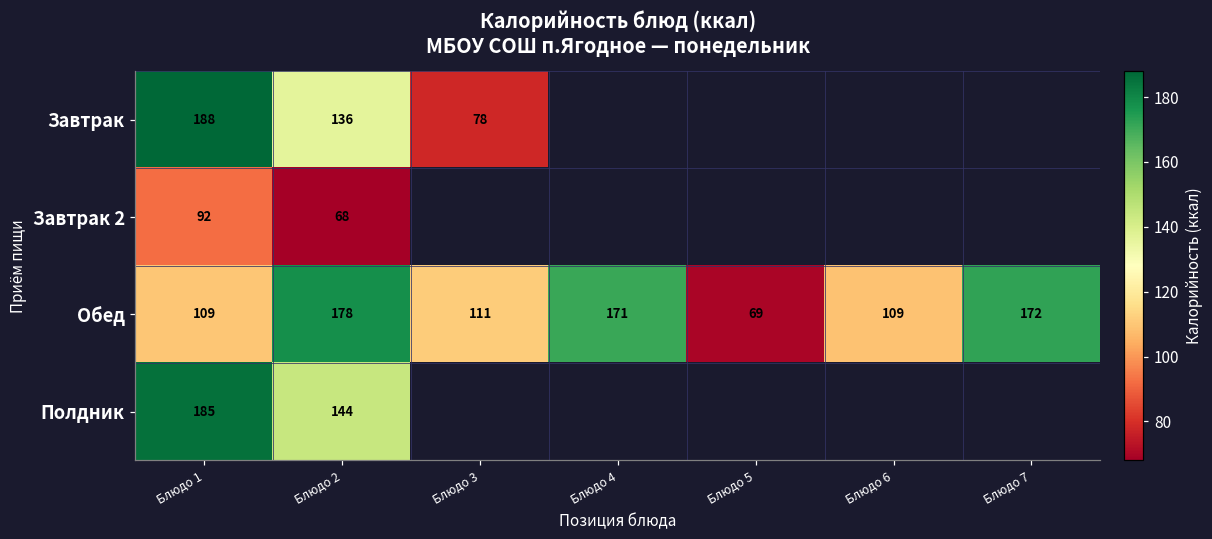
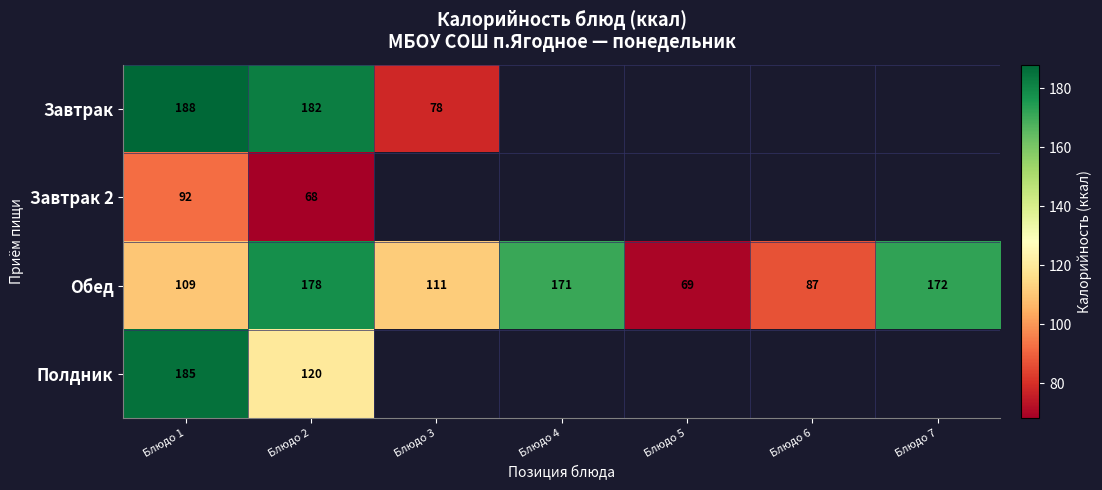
Завтрак, Блюдо 2: 136 -> 182
Обед, Блюдо 6: 109 -> 87
Полдник, Блюдо 2: 144 -> 120
